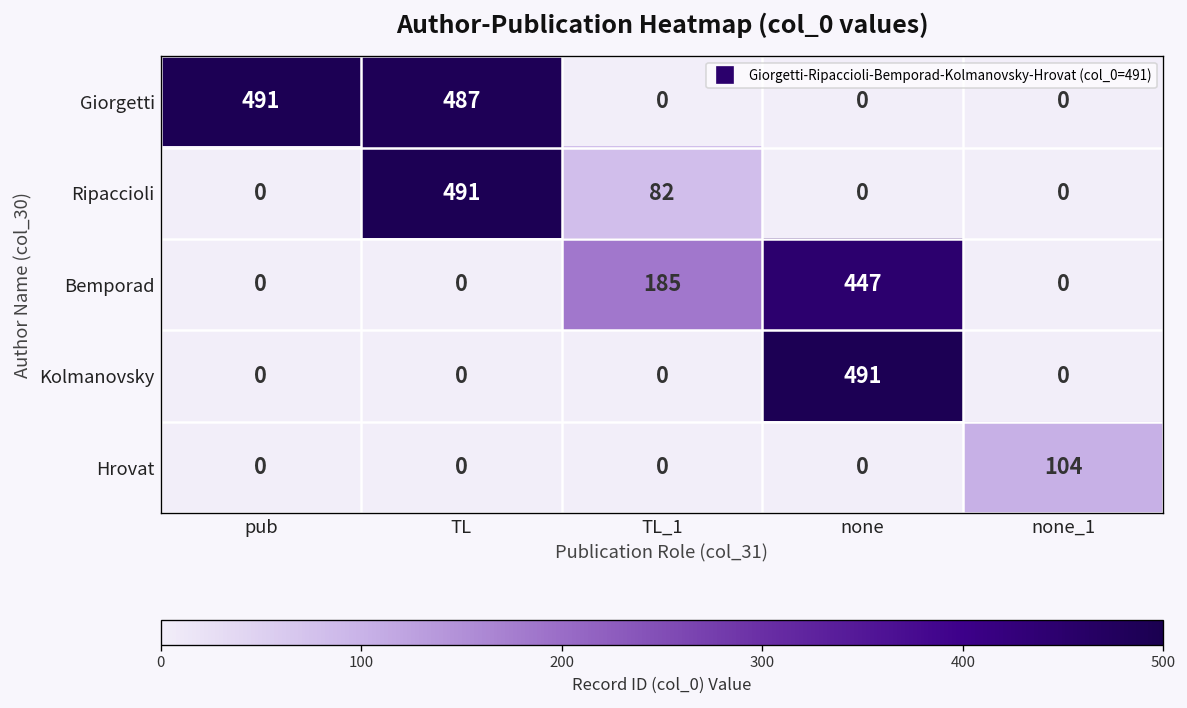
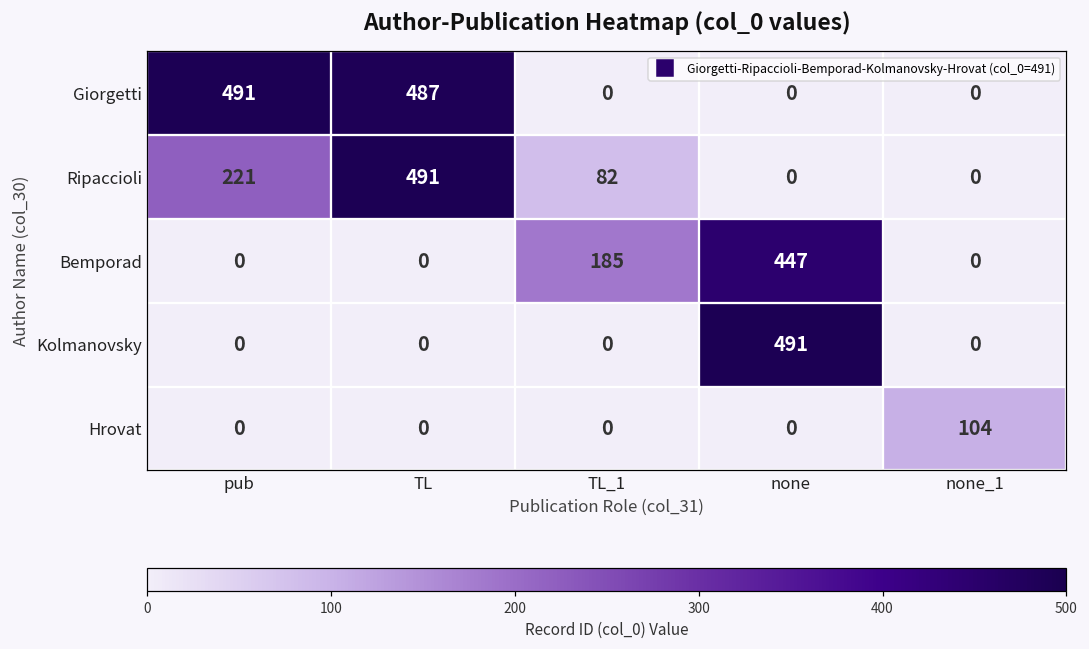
Ripaccioli, pub: 0 -> 221
